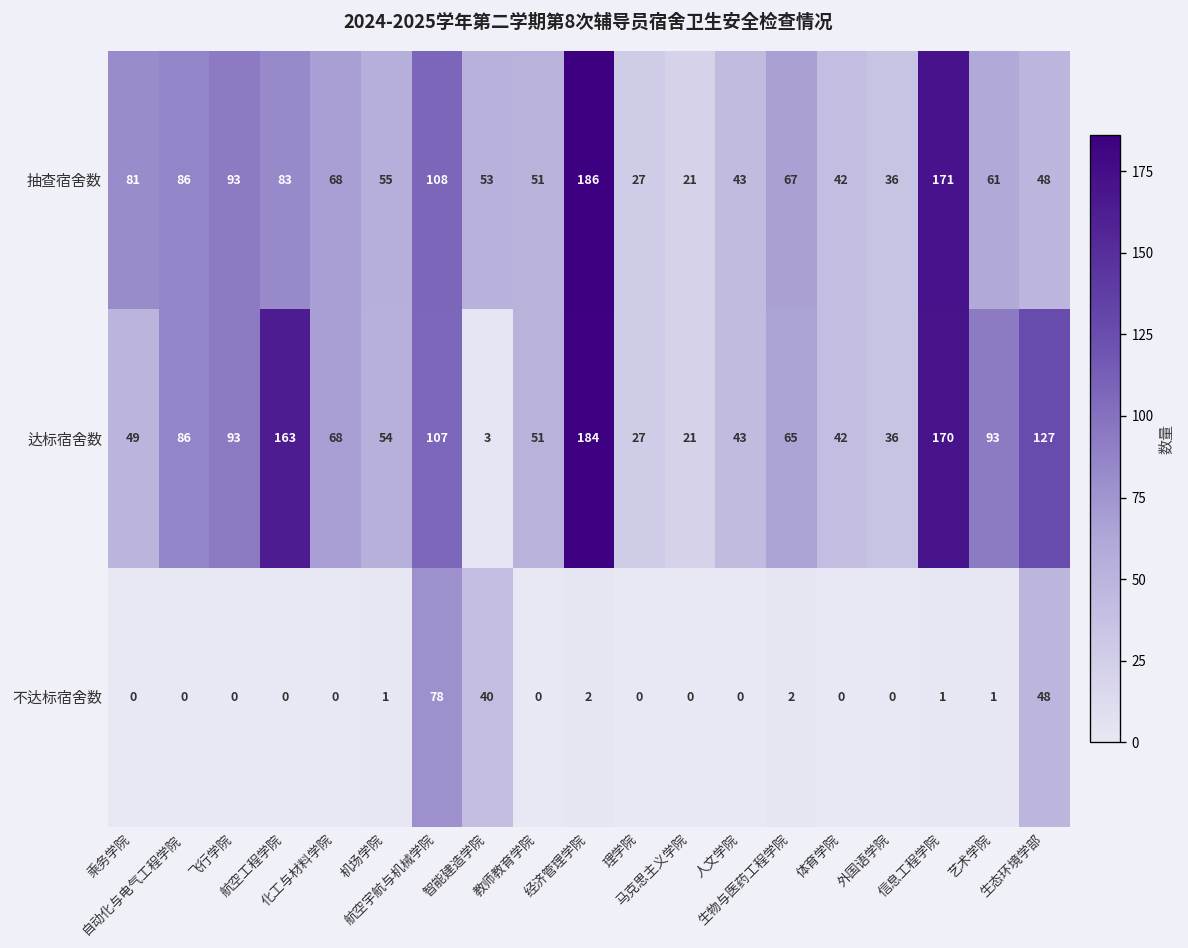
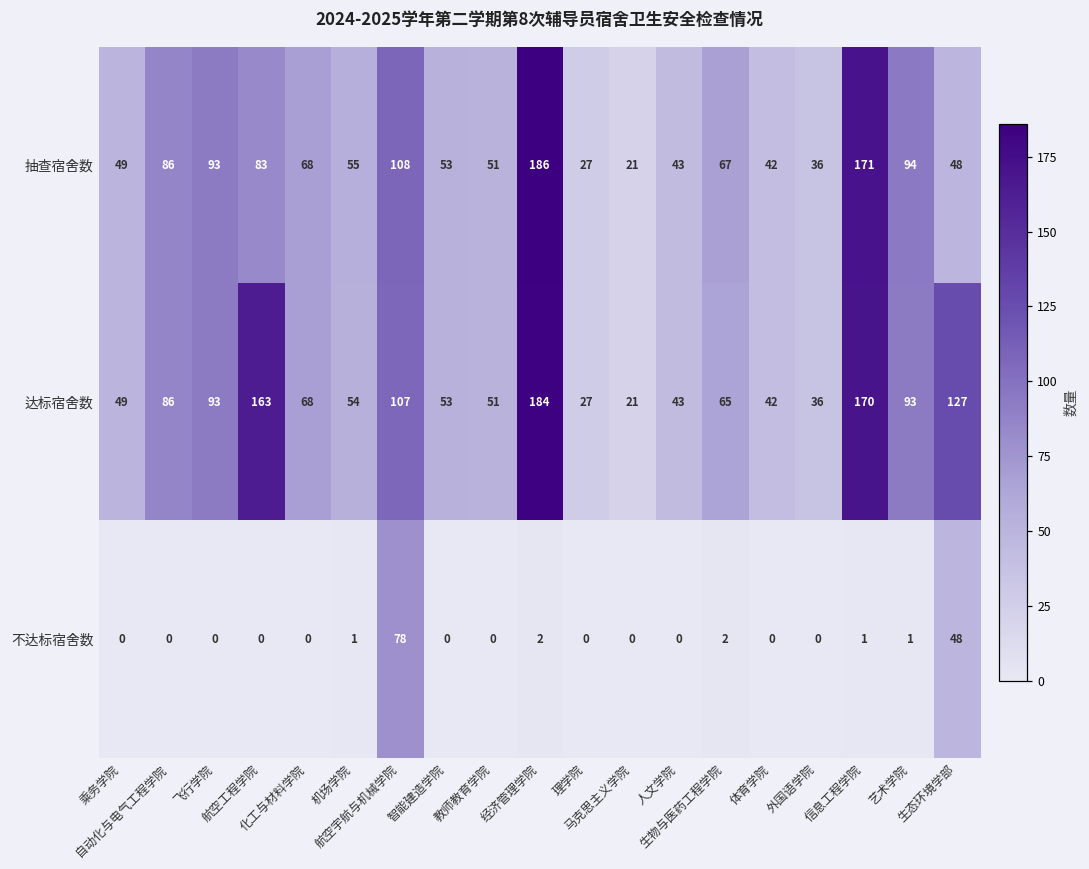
抽查宿舍数, 乘务学院: 81 -> 49
抽查宿舍数, 艺术学院: 61 -> 94
达标宿舍数, 智能建造学院: 3 -> 53
不达标宿舍数, 智能建造学院: 40 -> 0
